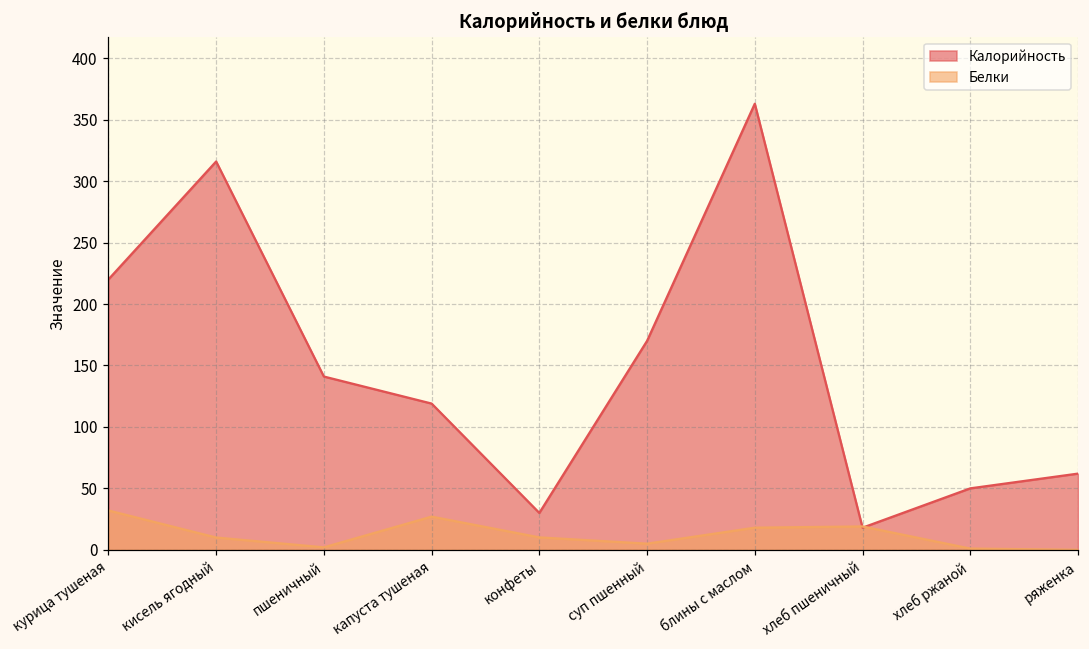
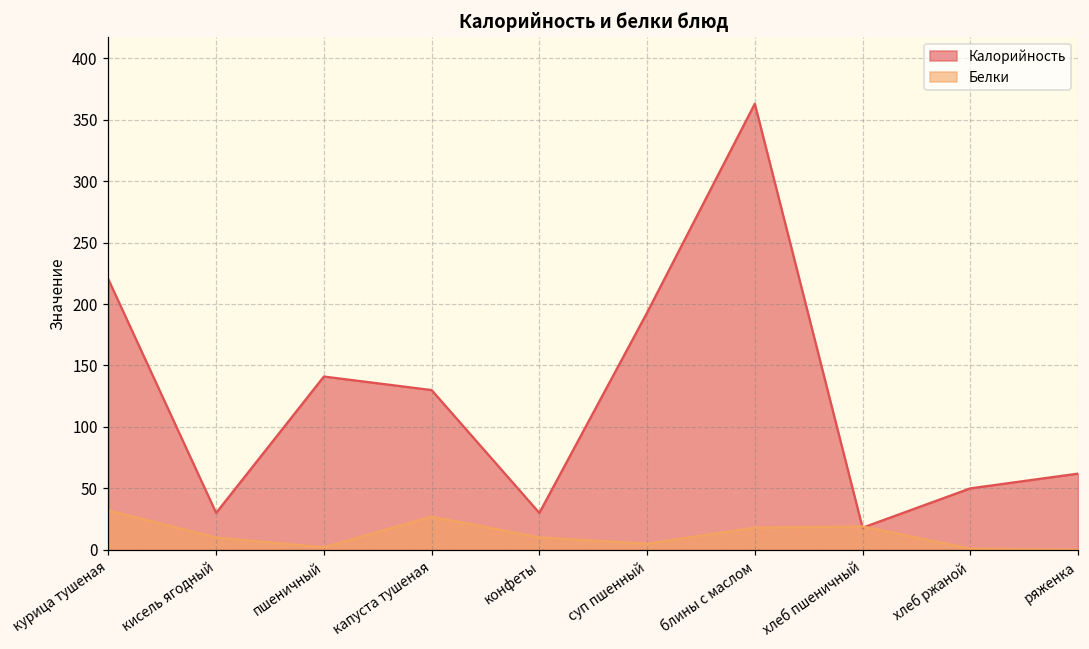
Калорийность, кисель ягодный: 316 -> 30
Калорийность, капуста тушеная: 119 -> 130
Калорийность, суп пшенный: 170 -> 193
